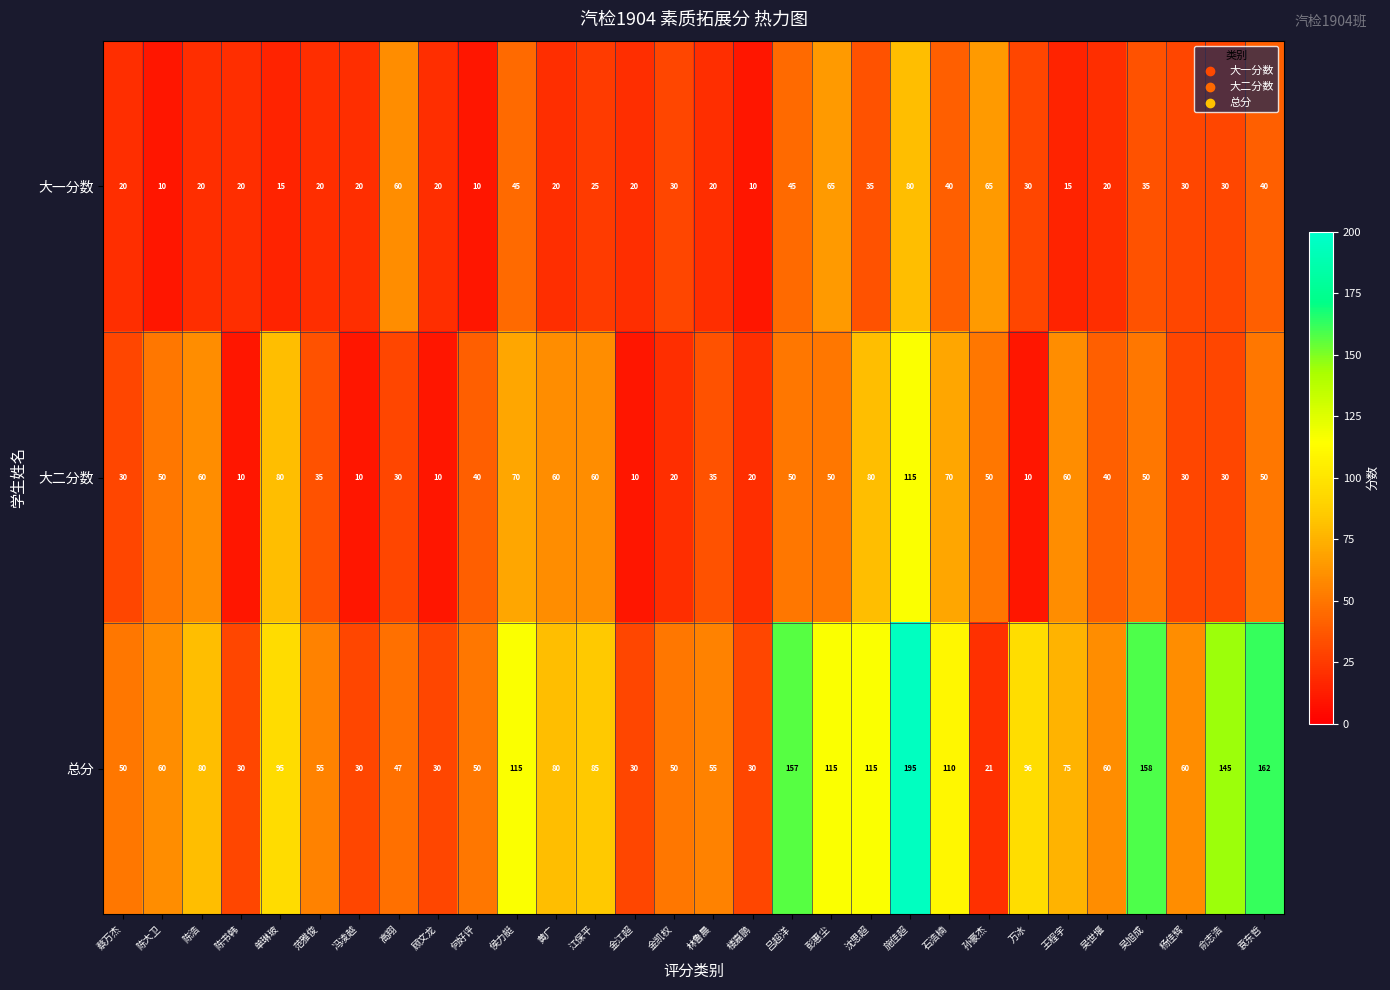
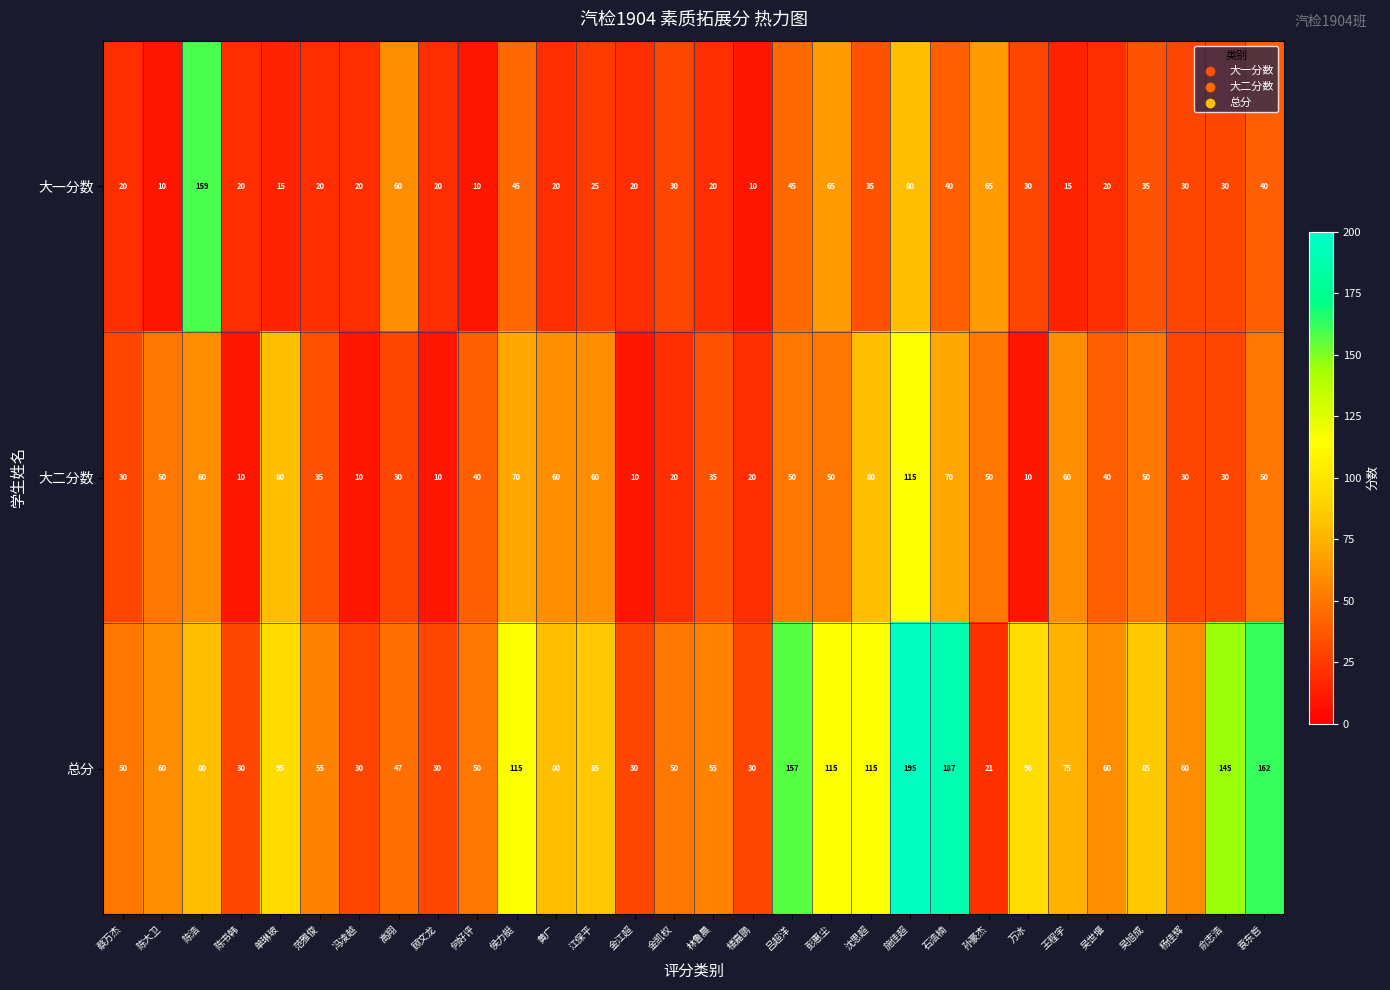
大一分数, 陈浩: 20 -> 159
总分, 石浩楠: 110 -> 187
总分, 吴旭成: 158 -> 85
